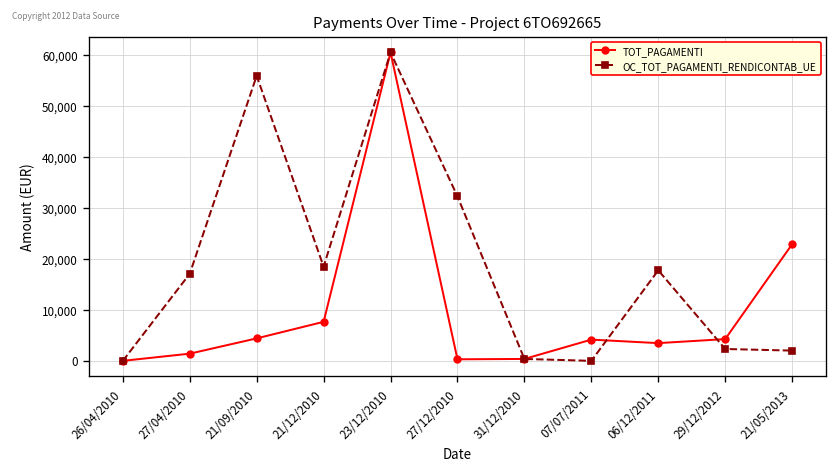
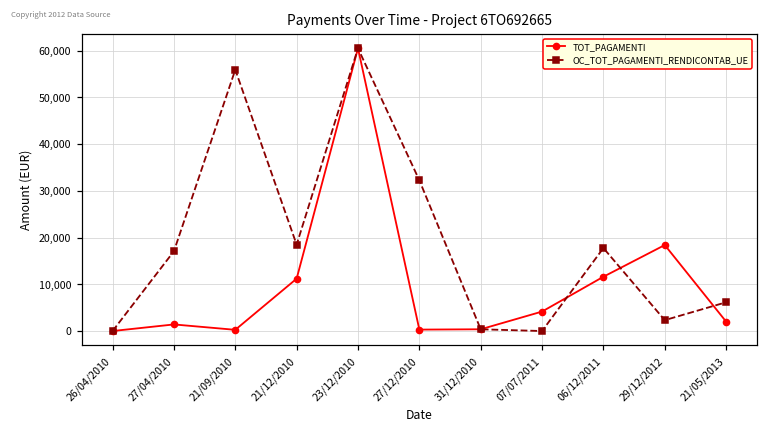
TOT_PAGAMENTI, 21/09/2010: 4,000 -> 0
TOT_PAGAMENTI, 21/12/2010: 8,000 -> 11,000
TOT_PAGAMENTI, 06/12/2011: 3,000 -> 12,000
TOT_PAGAMENTI, 29/12/2012: 4,000 -> 18,000
TOT_PAGAMENTI, 21/05/2013: 23,000 -> 2,000
OC_TOT_PAGAMENTI_RENDICONTAB_UE, 21/05/2013: 2,000 -> 6,000
